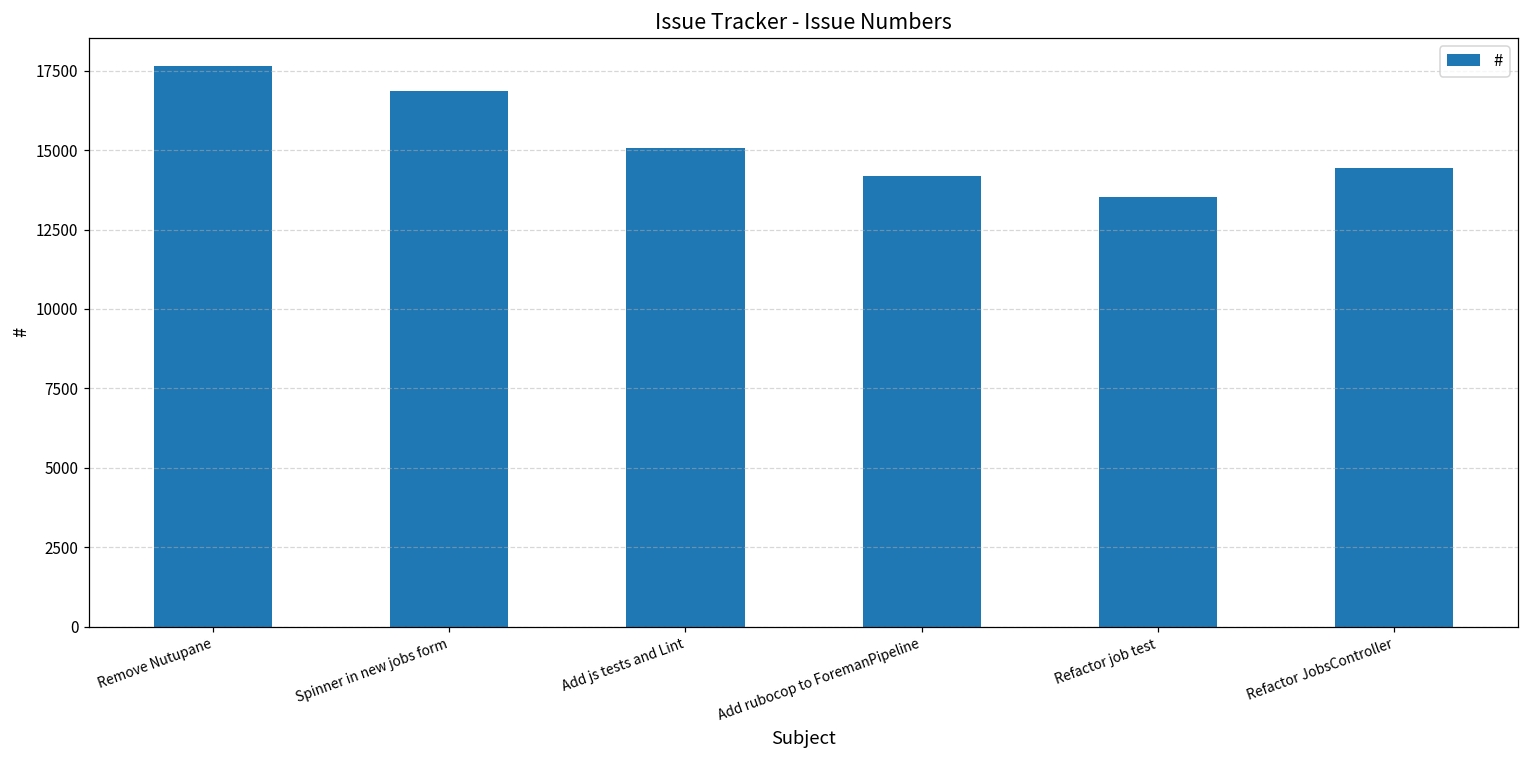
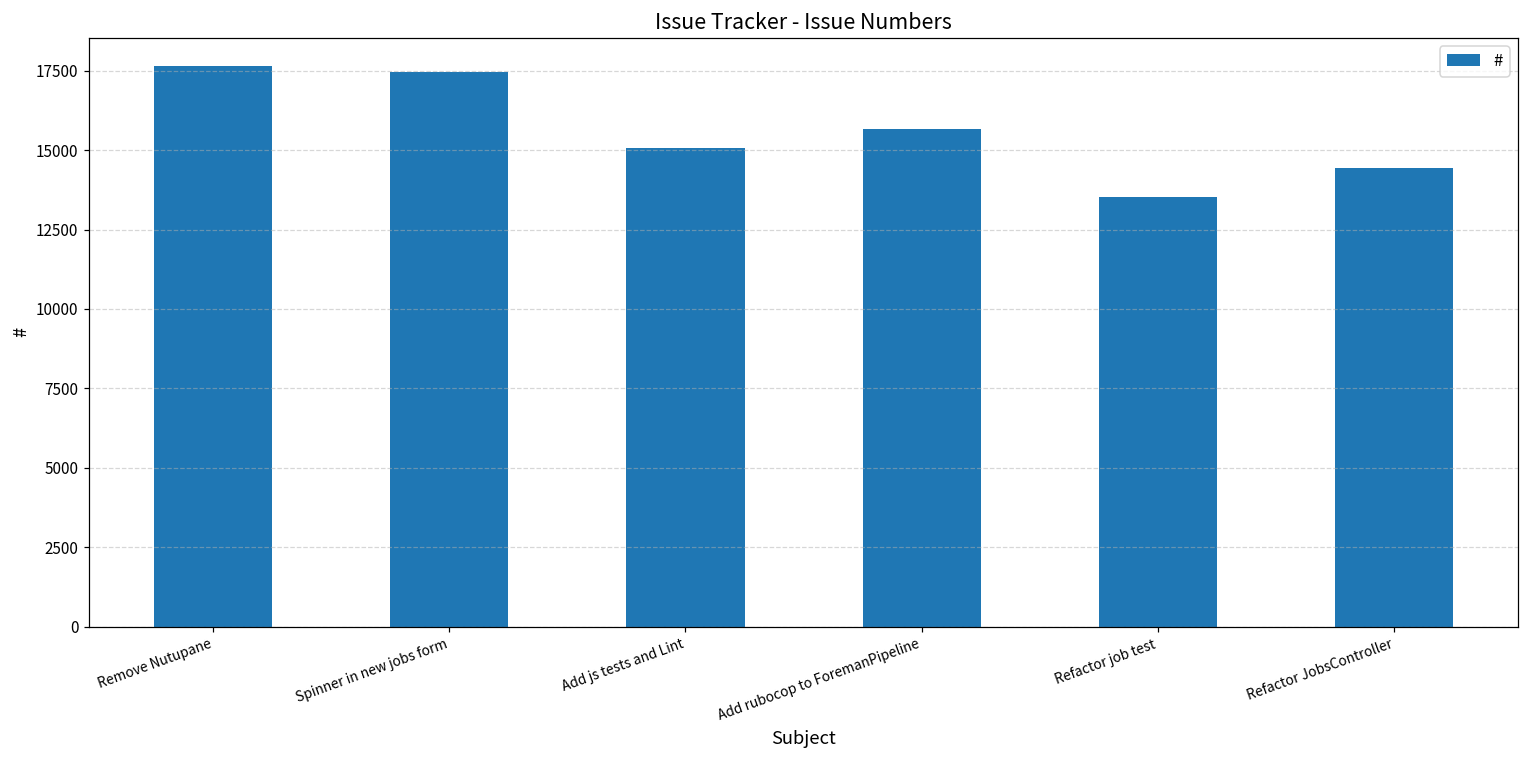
Spinner in new jobs form: 16800 -> 17500
Add rubocop to ForemanPipeline: 14200 -> 15700
